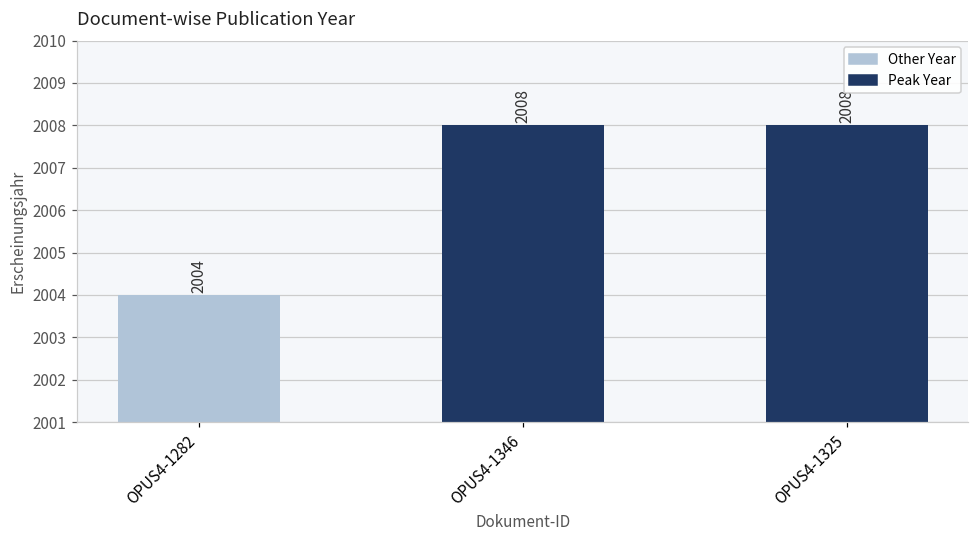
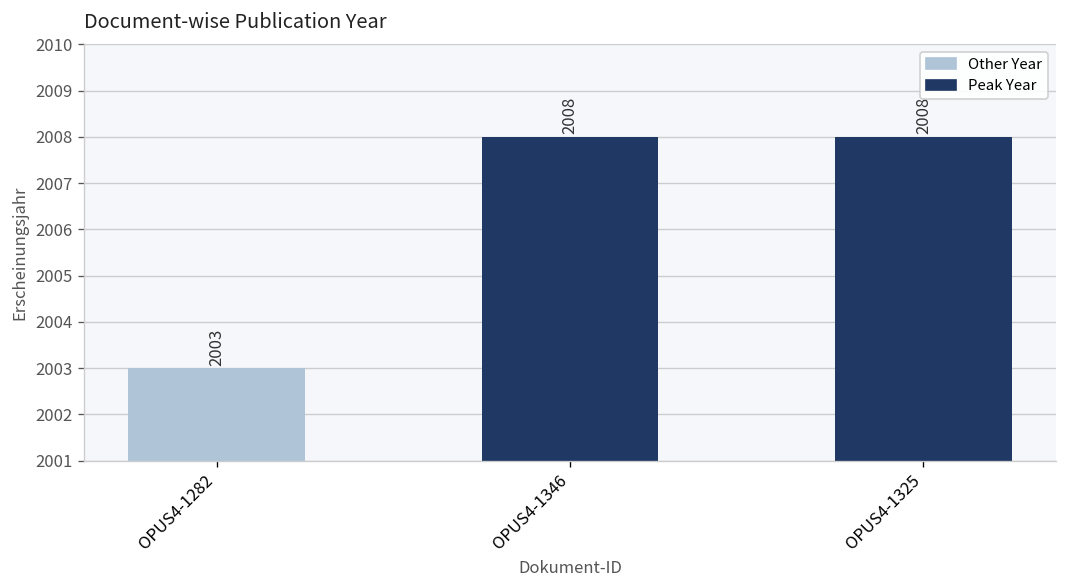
OPUS4-1282: 2004 -> 2003
